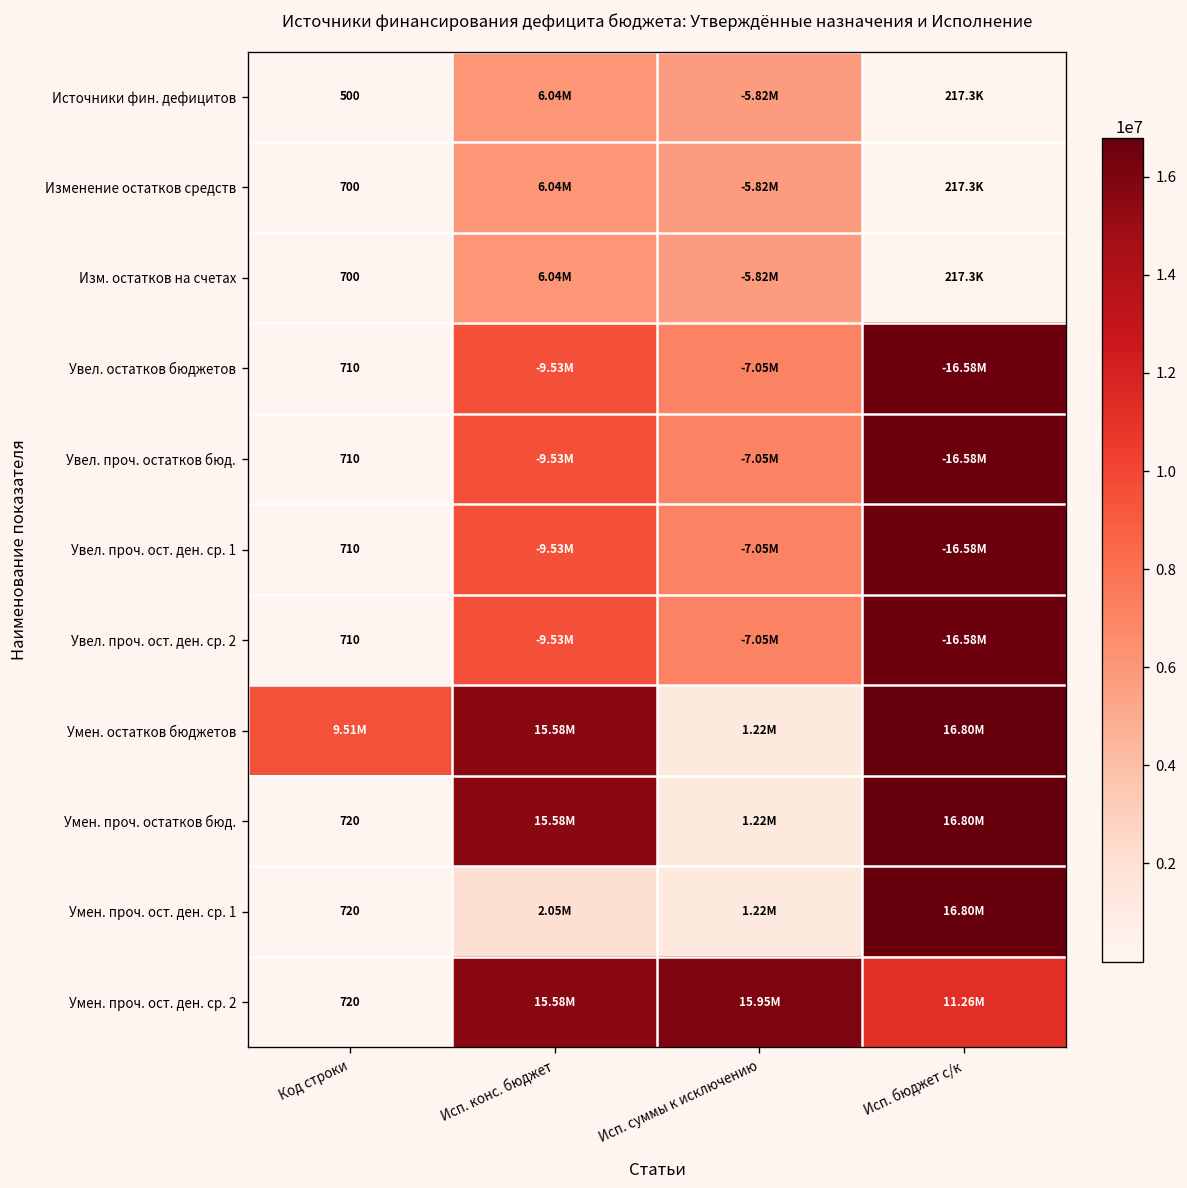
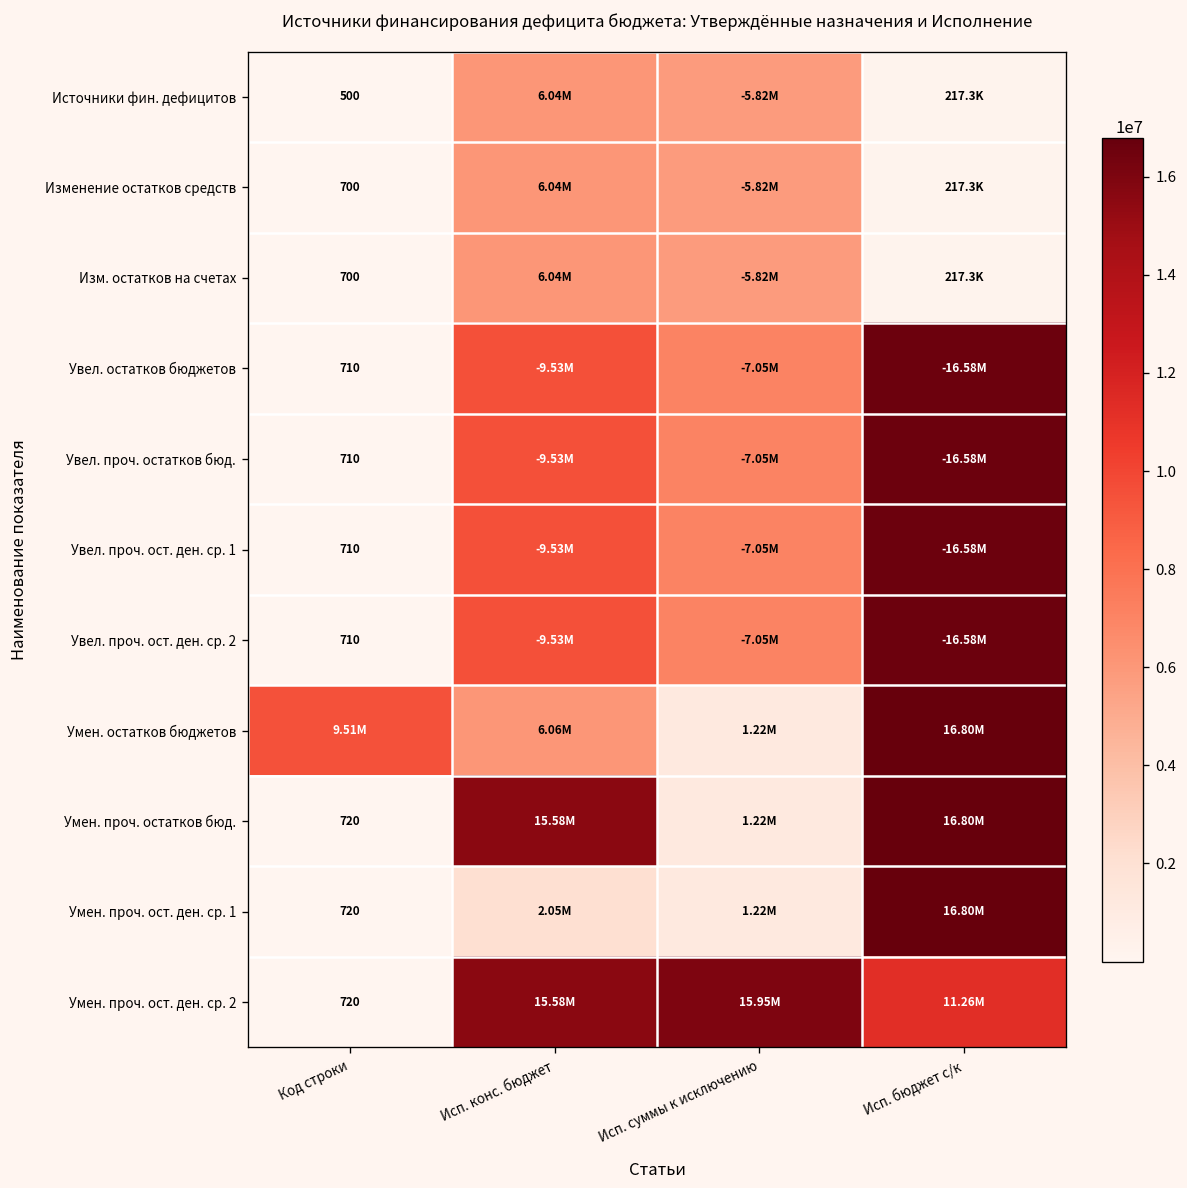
Умен. остатков бюджетов, Исп. конс. бюджет: 15.58M -> 6.06M
